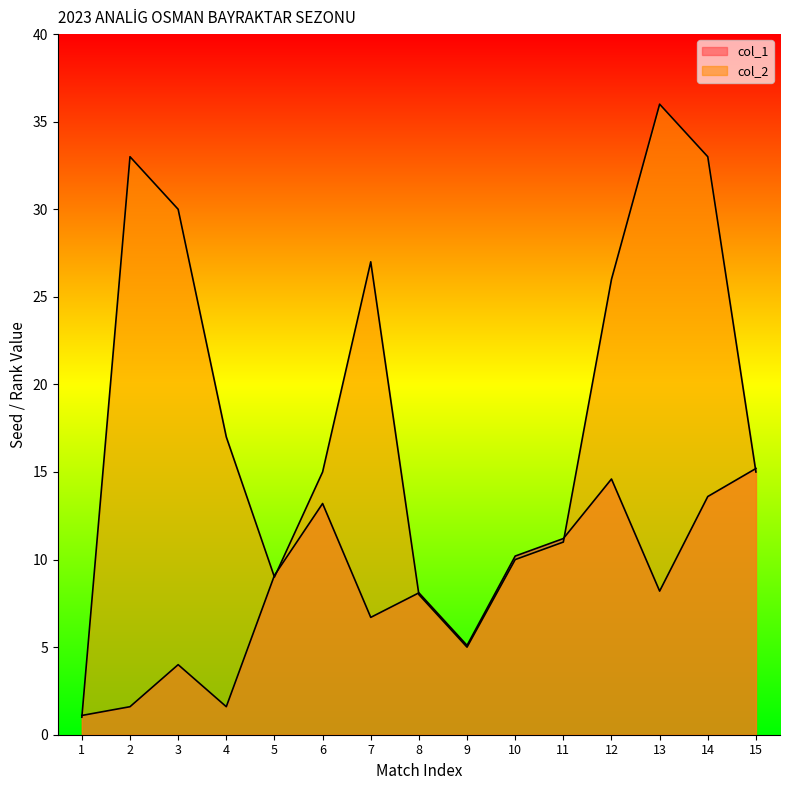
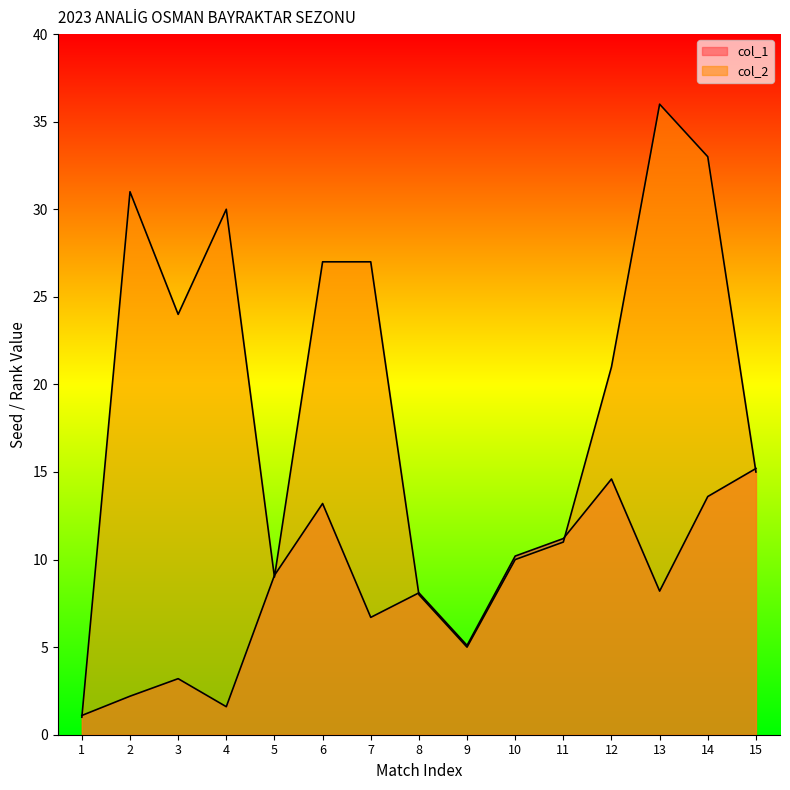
col_1, 2: 1.6 -> 2.2
col_2, 2: 33 -> 31
col_1, 3: 4.0 -> 3.2
col_2, 3: 30 -> 24
col_2, 4: 17 -> 30
col_2, 6: 15 -> 27
col_2, 12: 26 -> 21
